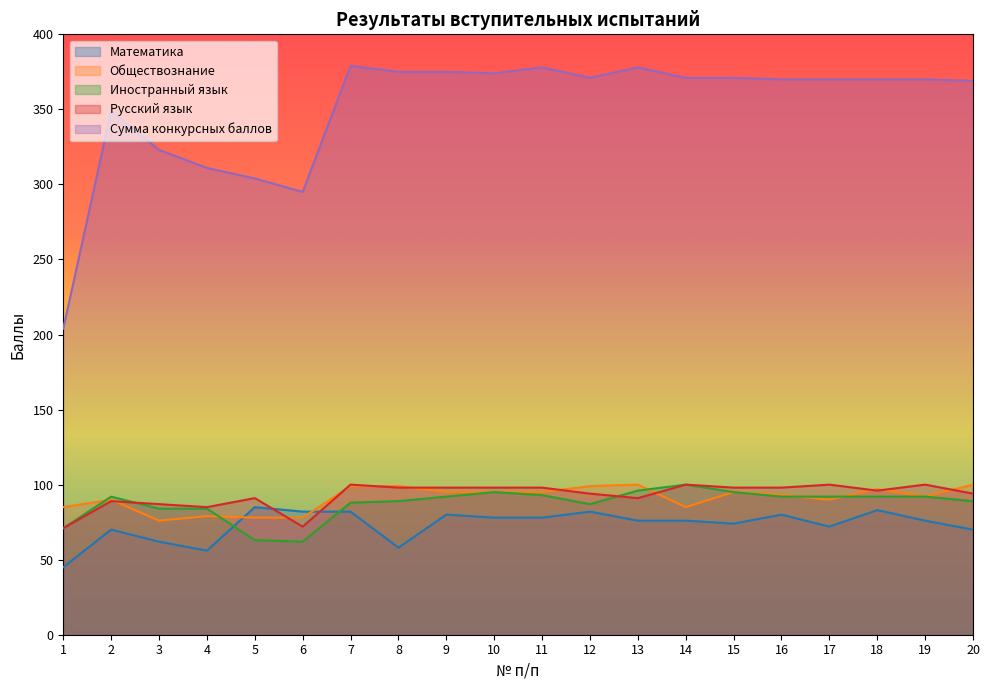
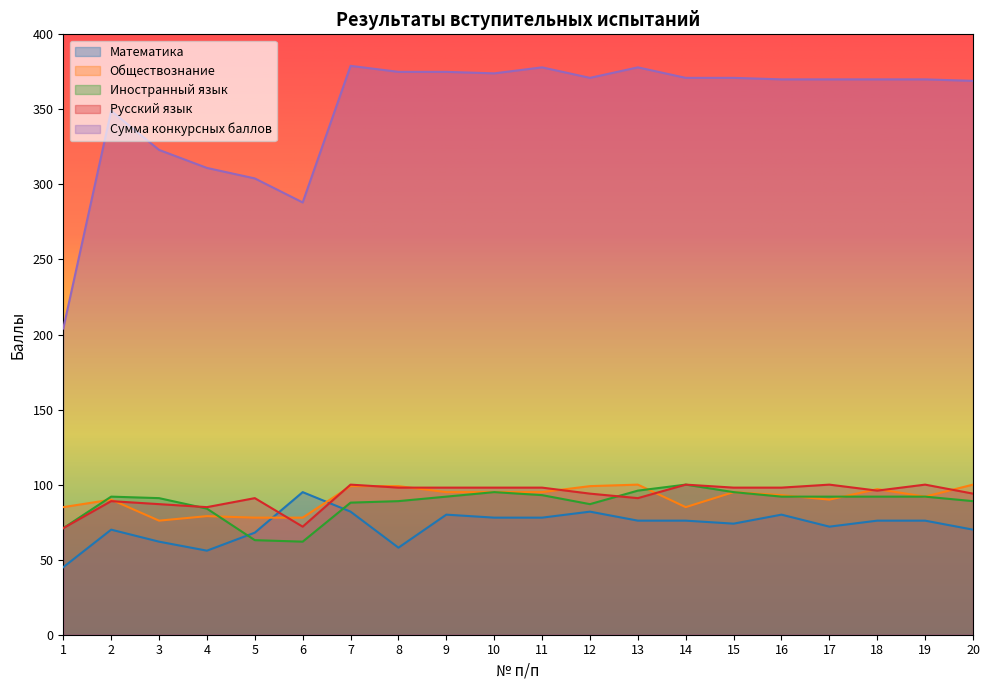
Иностранный язык, 3: 84 -> 91
Математика, 5: 85 -> 68
Математика, 6: 82 -> 95
Сумма конкурсных баллов, 6: 295 -> 288
Математика, 18: 83 -> 76
